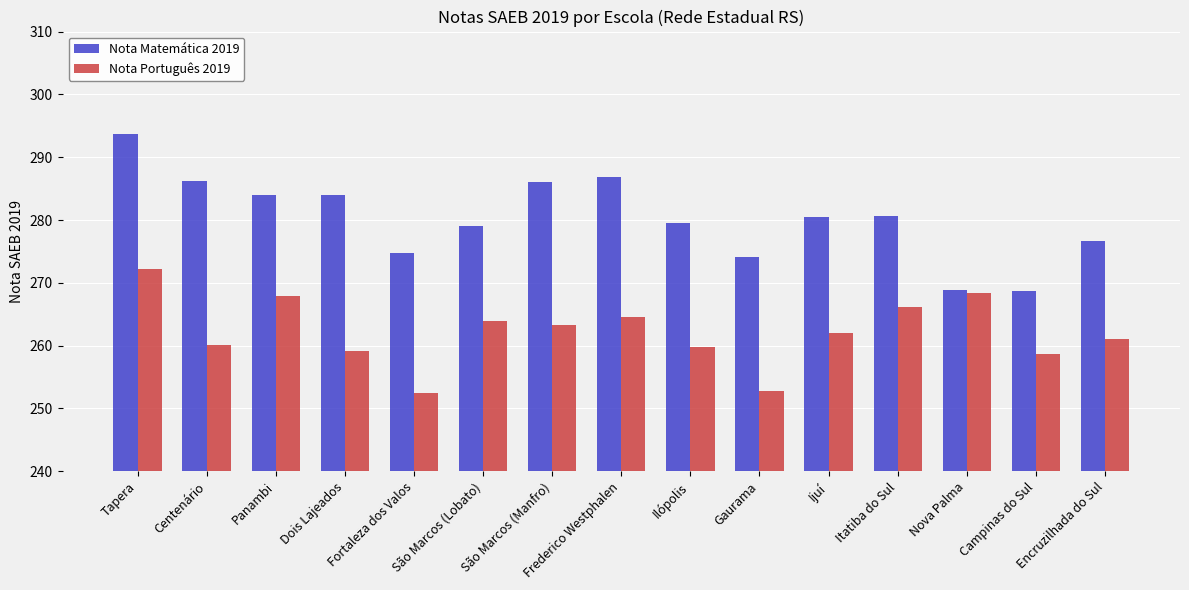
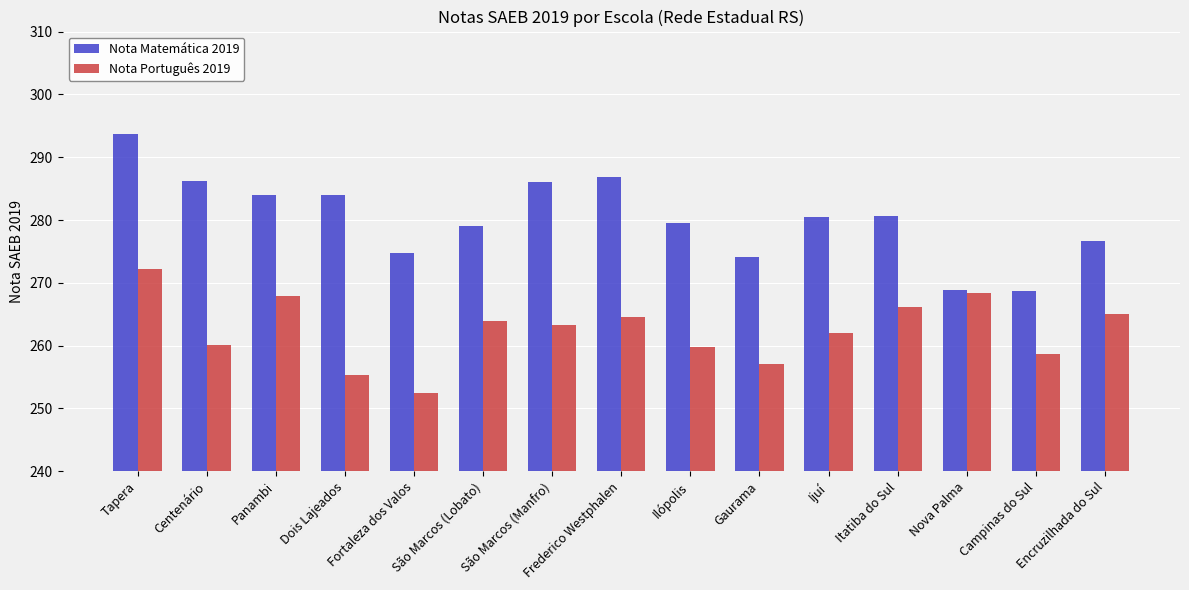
Nota Português 2019, Dois Lajeados: 259 -> 255
Nota Português 2019, Gaurama: 253 -> 257
Nota Português 2019, Encruzilhada do Sul: 261 -> 265
